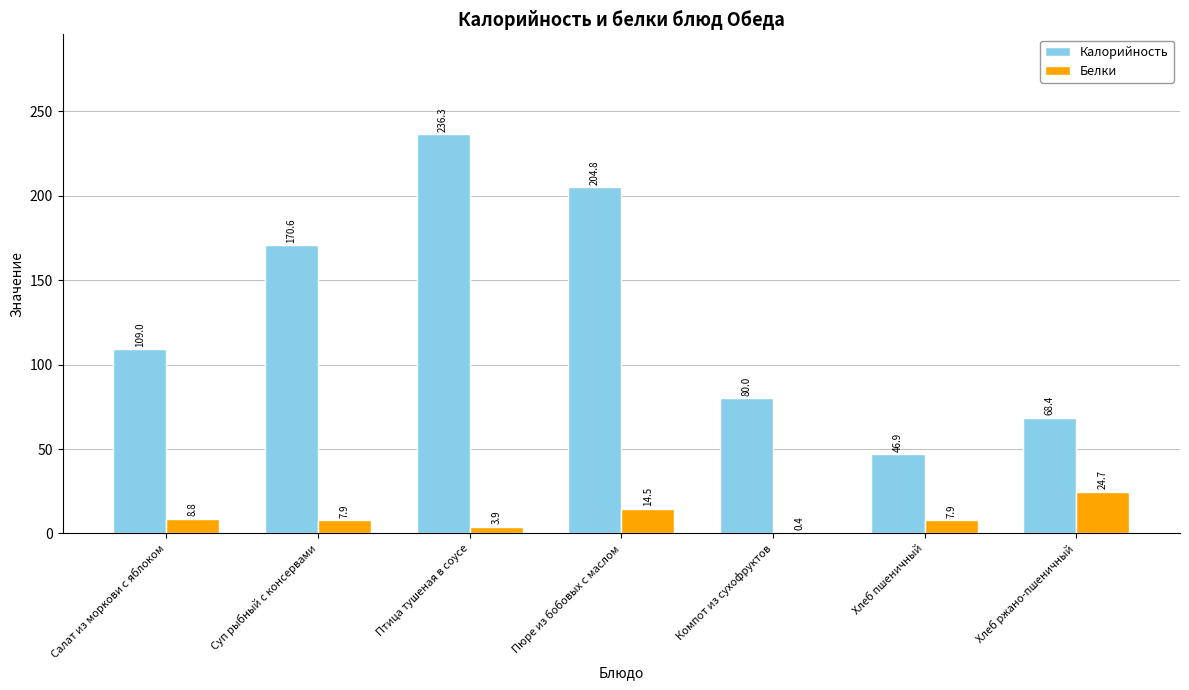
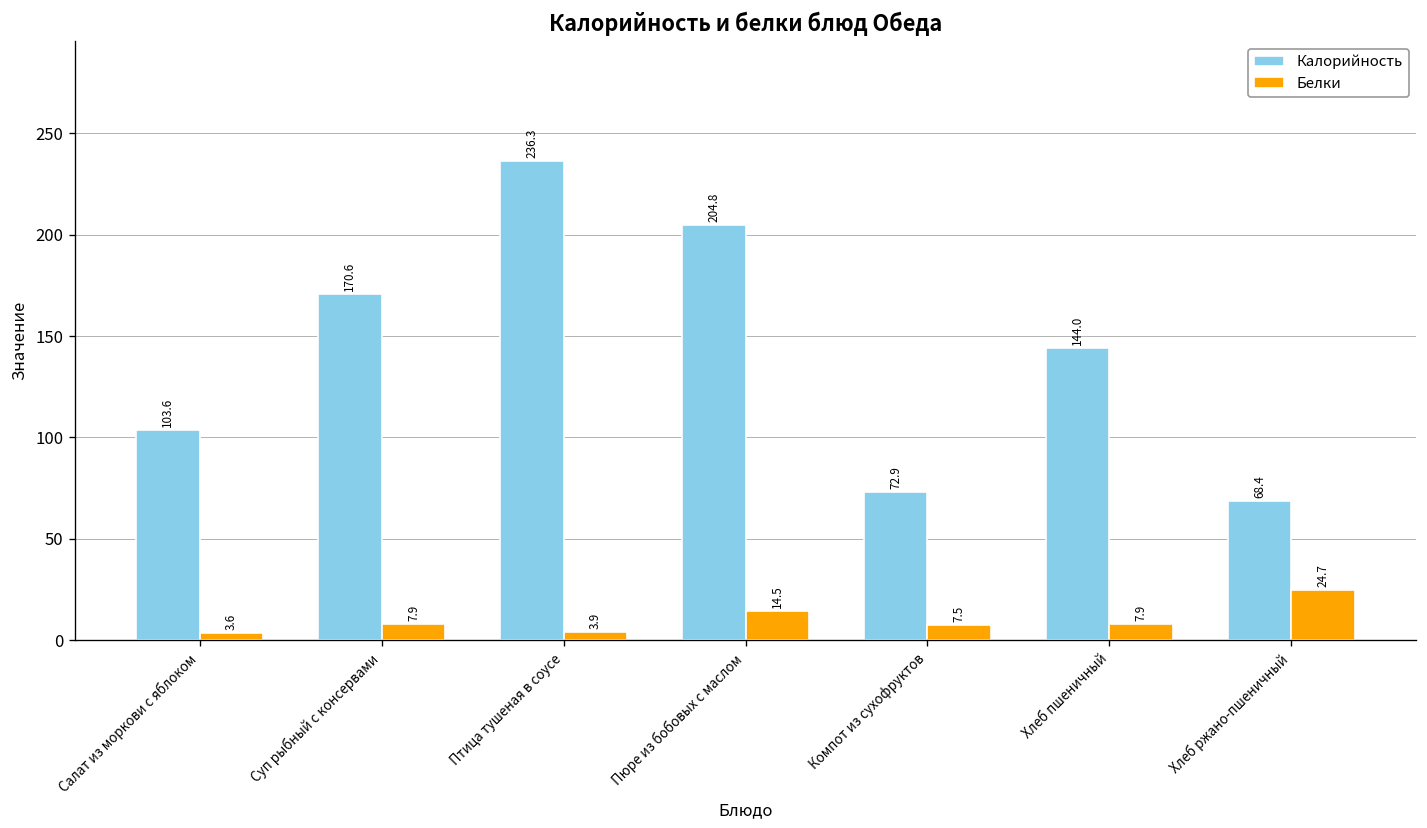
Калорийность, Салат из моркови с яблоком: 109.0 -> 103.6
Белки, Салат из моркови с яблоком: 8.8 -> 3.6
Калорийность, Компот из сухофруктов: 80.0 -> 72.9
Белки, Компот из сухофруктов: 0.4 -> 7.5
Калорийность, Хлеб пшеничный: 46.9 -> 144.0
